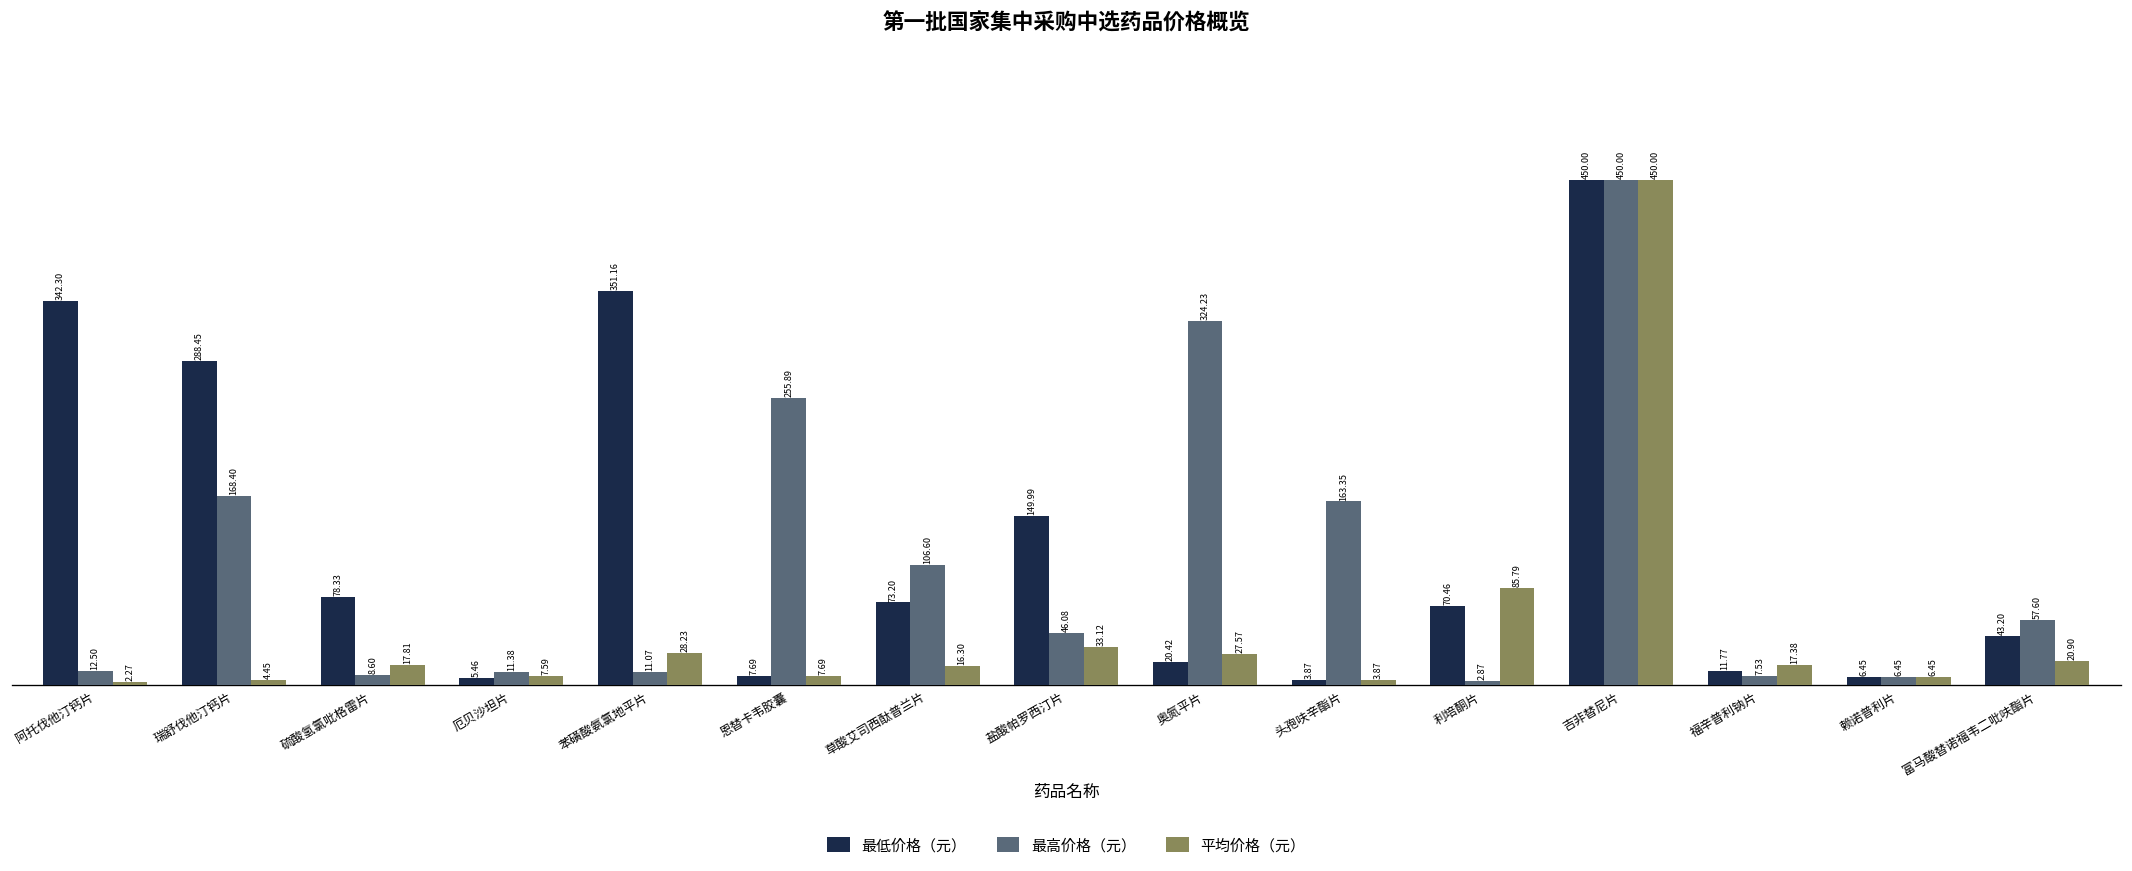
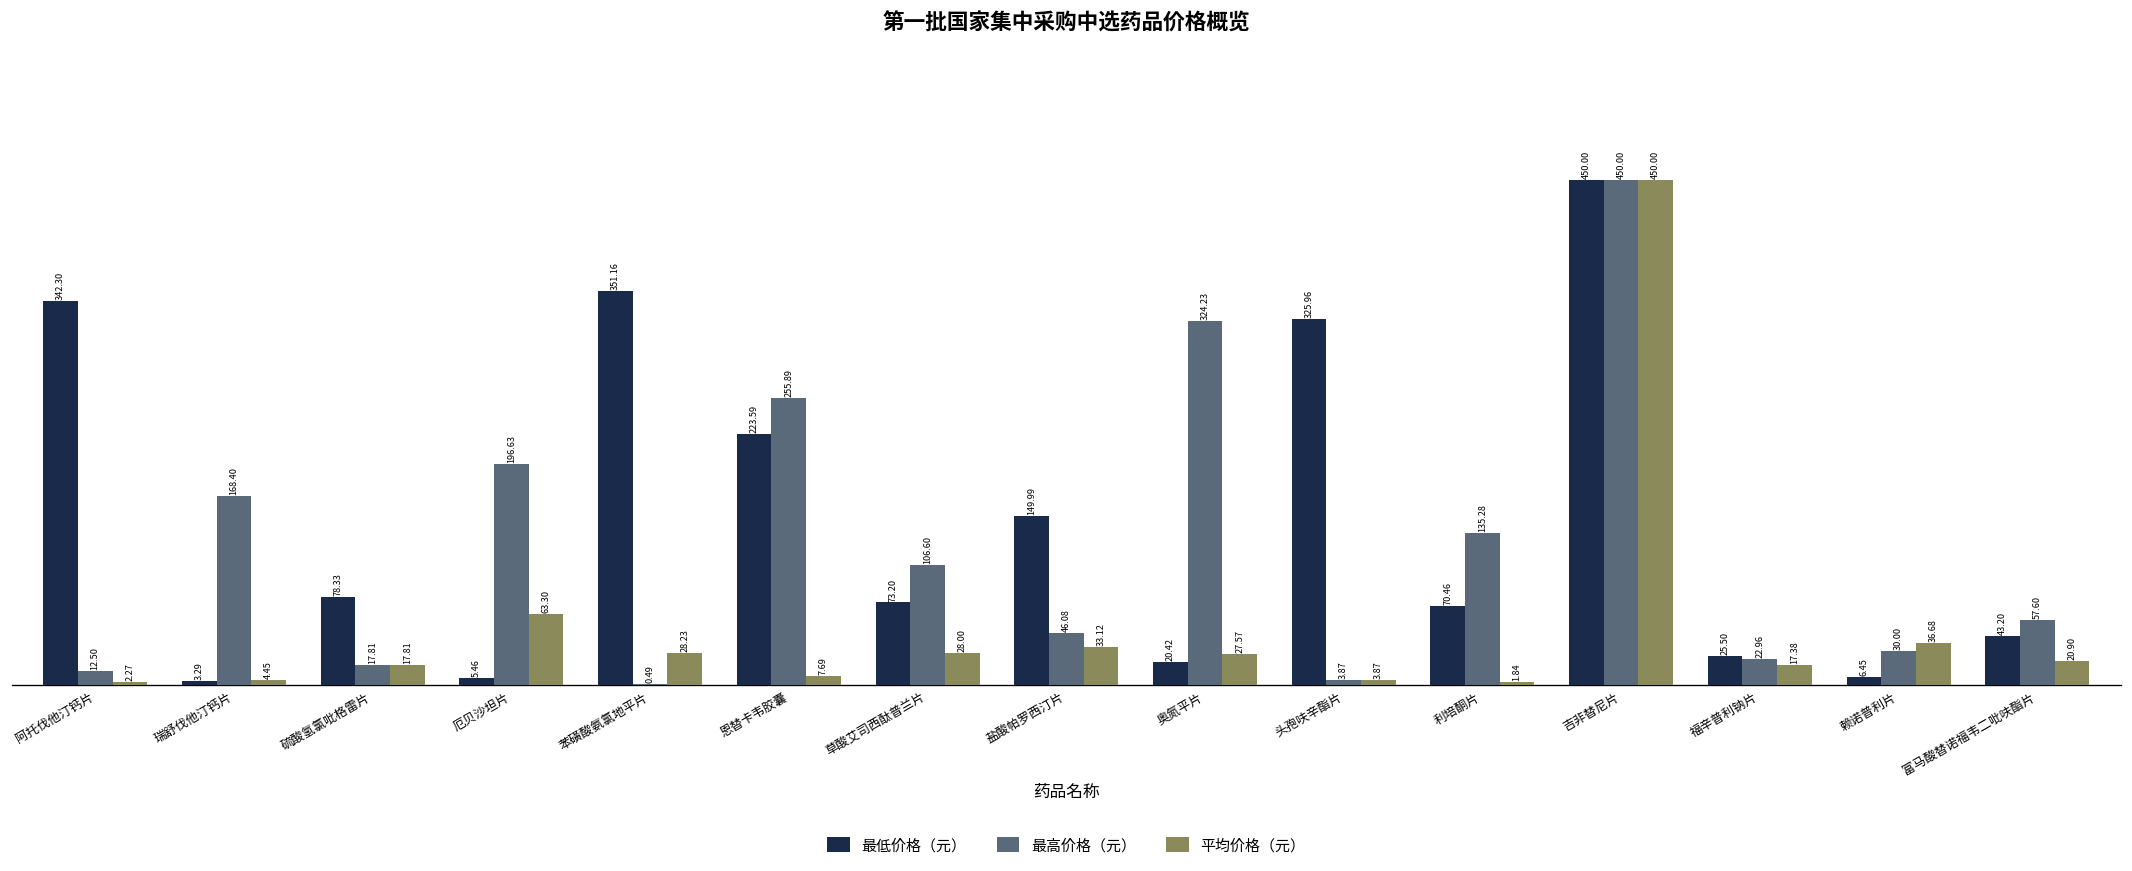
最低价格（元）, 瑞舒伐他汀钙片: 288.45 -> 3.29
最高价格（元）, 硫酸氢氯吡格雷片: 8.60 -> 17.81
最高价格（元）, 厄贝沙坦片: 11.38 -> 196.63
平均价格（元）, 厄贝沙坦片: 7.59 -> 63.30
最高价格（元）, 苯磺酸氨氯地平片: 11.07 -> 0.49
最低价格（元）, 恩替卡韦胶囊: 7.69 -> 223.59
平均价格（元）, 草酸艾司西酞普兰片: 16.30 -> 28.00
最低价格（元）, 头孢呋辛酯片: 3.87 -> 325.96
最高价格（元）, 头孢呋辛酯片: 163.35 -> 3.87
最高价格（元）, 利培酮片: 2.87 -> 135.28
平均价格（元）, 利培酮片: 85.79 -> 1.84
最低价格（元）, 福辛普利钠片: 11.77 -> 25.50
最高价格（元）, 福辛普利钠片: 7.53 -> 22.96
最高价格（元）, 赖诺普利片: 6.45 -> 30.00
平均价格（元）, 赖诺普利片: 6.45 -> 36.68
